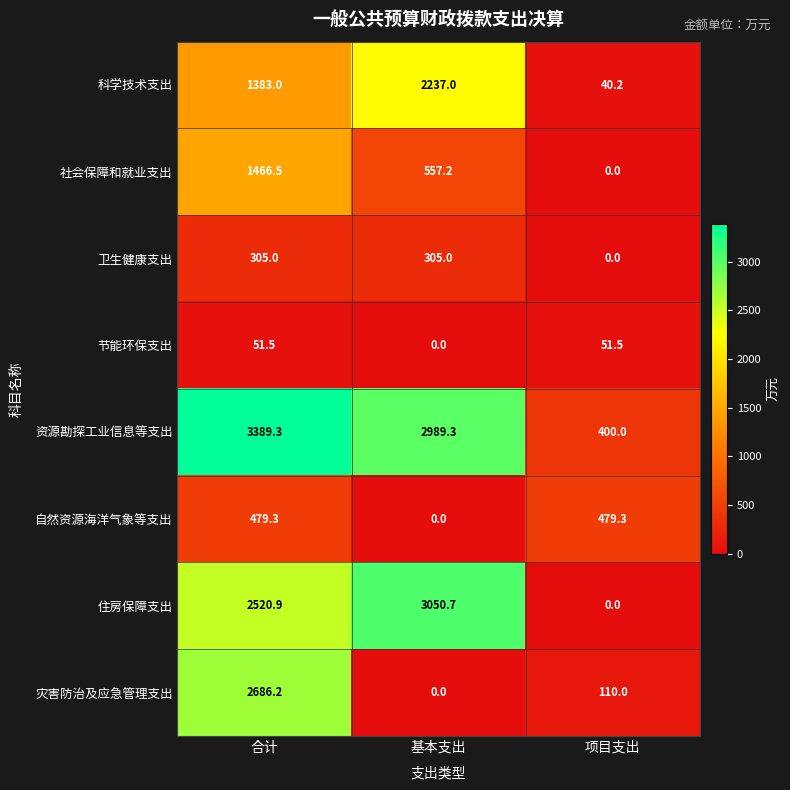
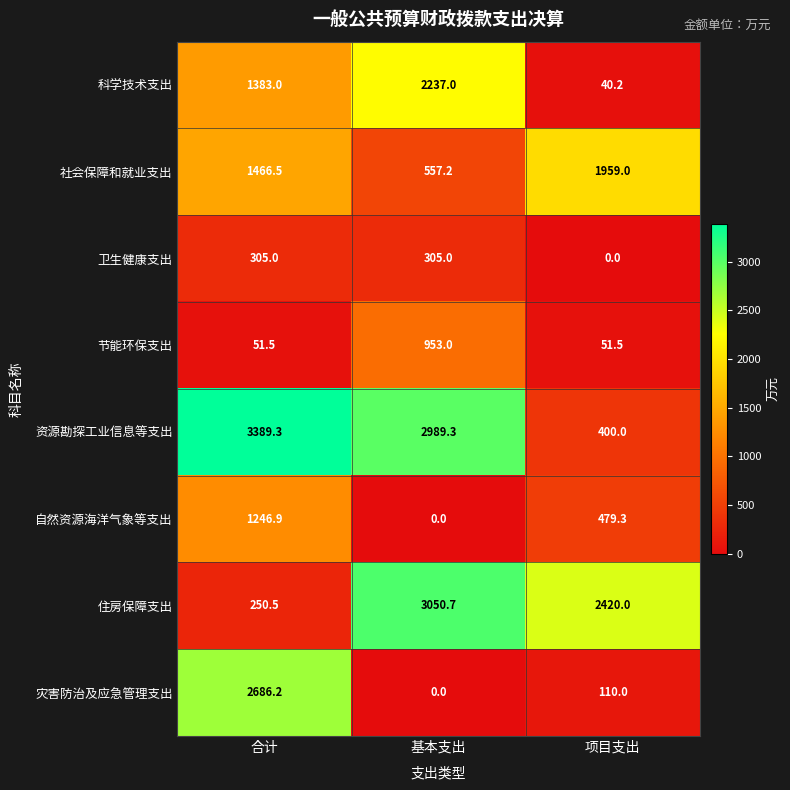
社会保障和就业支出, 项目支出: 0.0 -> 1959.0
节能环保支出, 基本支出: 0.0 -> 953.0
自然资源海洋气象等支出, 合计: 479.3 -> 1246.9
住房保障支出, 合计: 2520.9 -> 250.5
住房保障支出, 项目支出: 0.0 -> 2420.0
